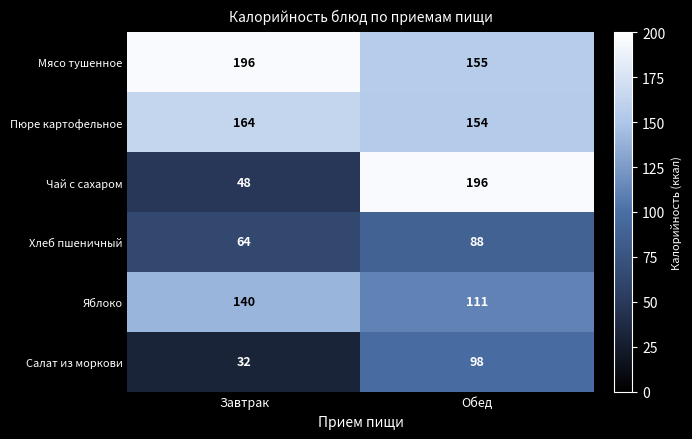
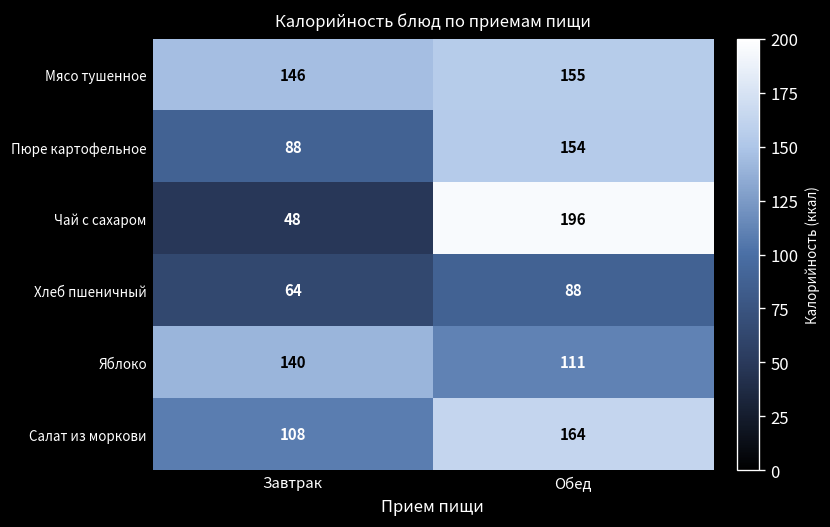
Мясо тушенное, Завтрак: 196 -> 146
Пюре картофельное, Завтрак: 164 -> 88
Салат из моркови, Завтрак: 32 -> 108
Салат из моркови, Обед: 98 -> 164
